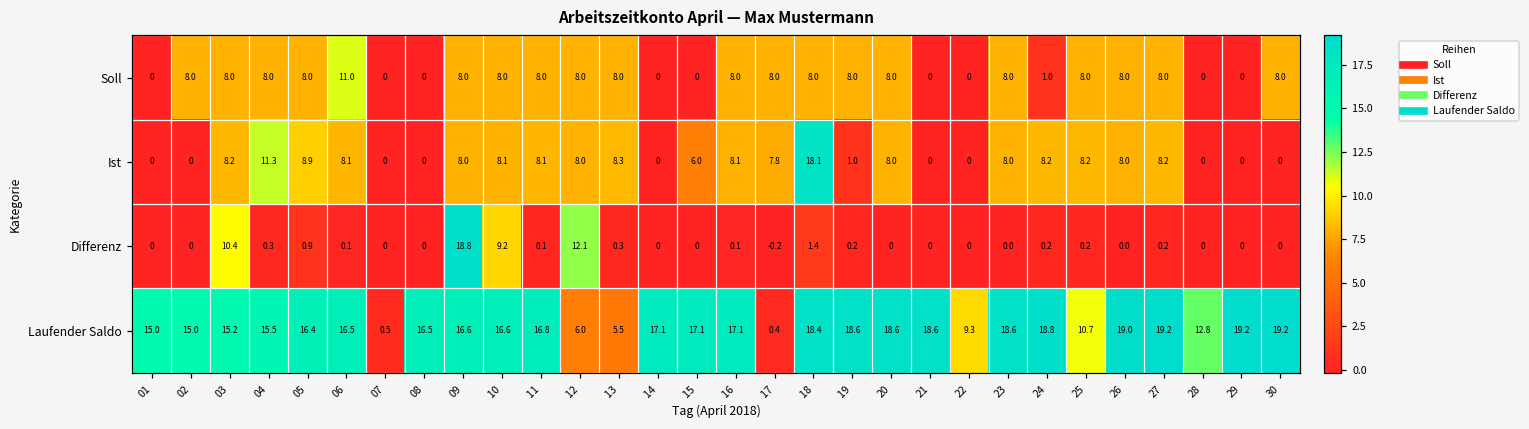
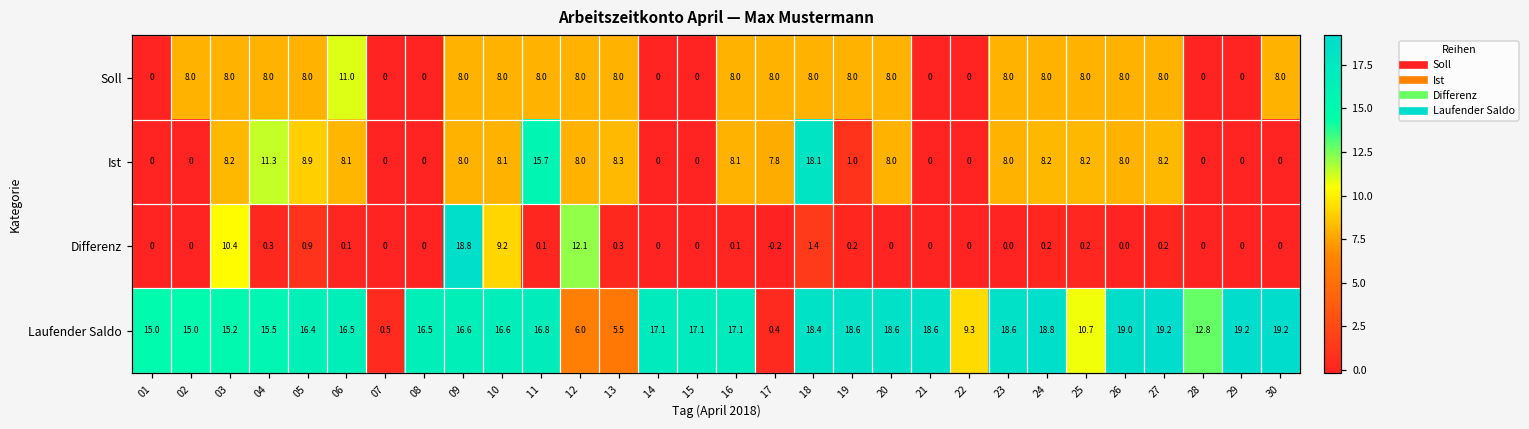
Soll, 24: 1.0 -> 8.0
Ist, 11: 8.1 -> 15.7
Ist, 15: 6.0 -> 0
